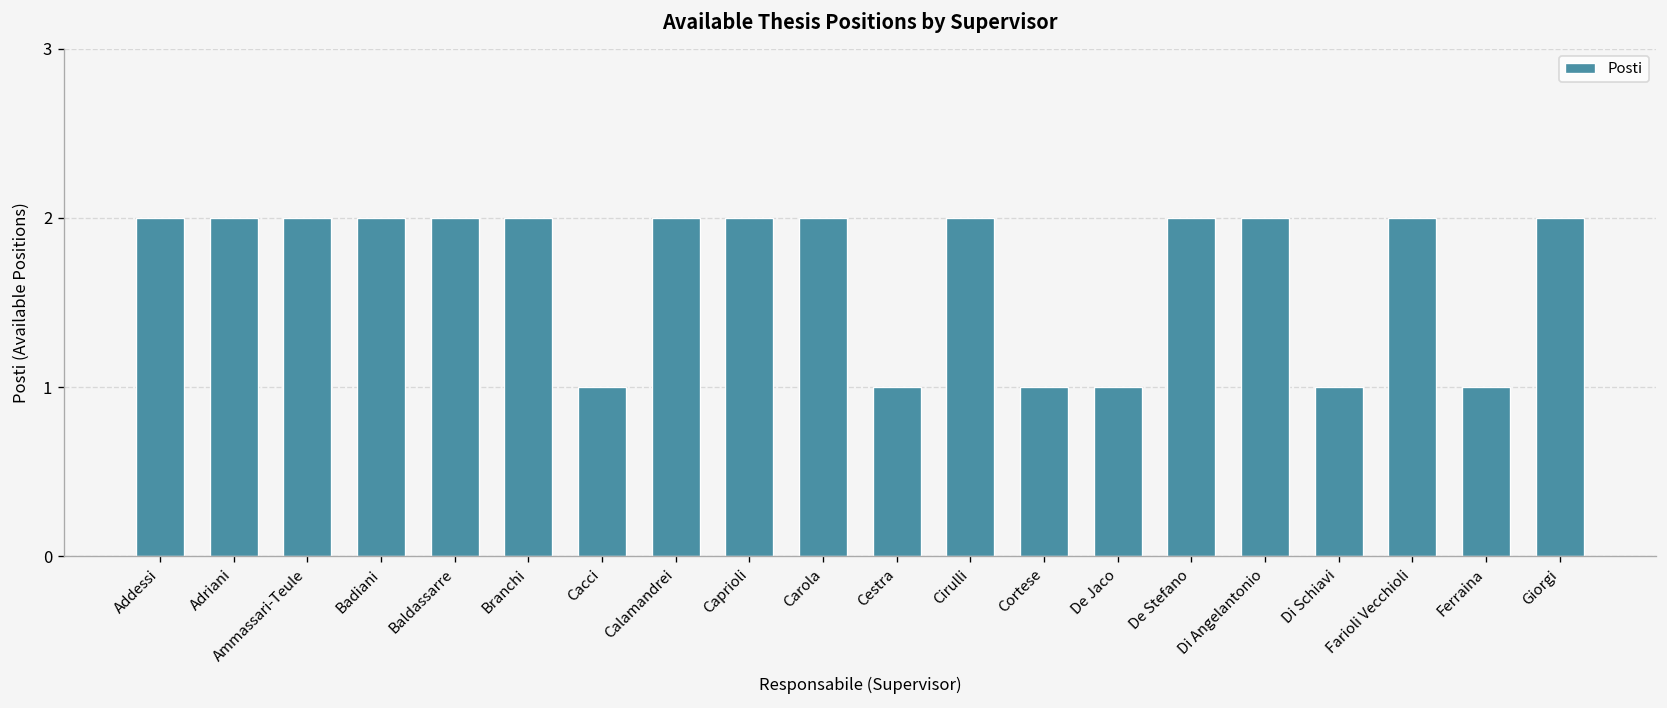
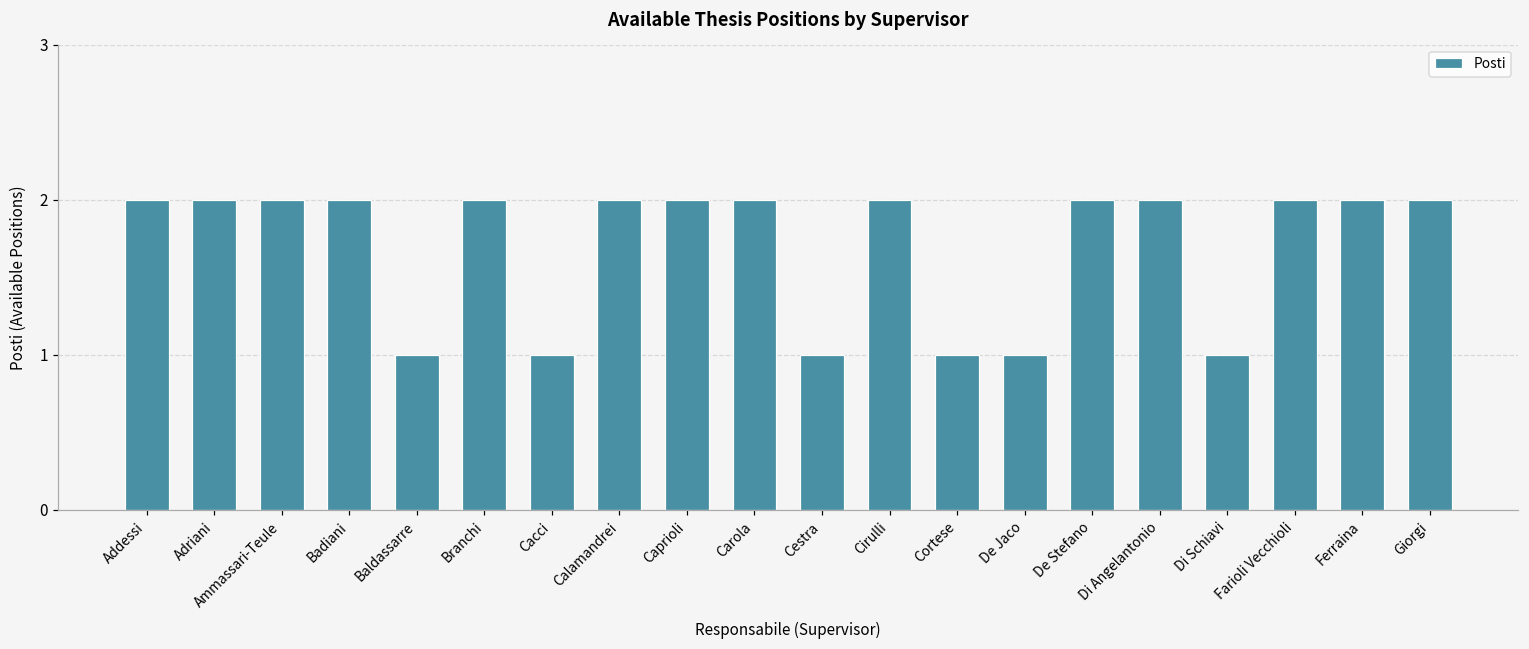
Baldassarre: 2 -> 1
Ferraina: 1 -> 2
